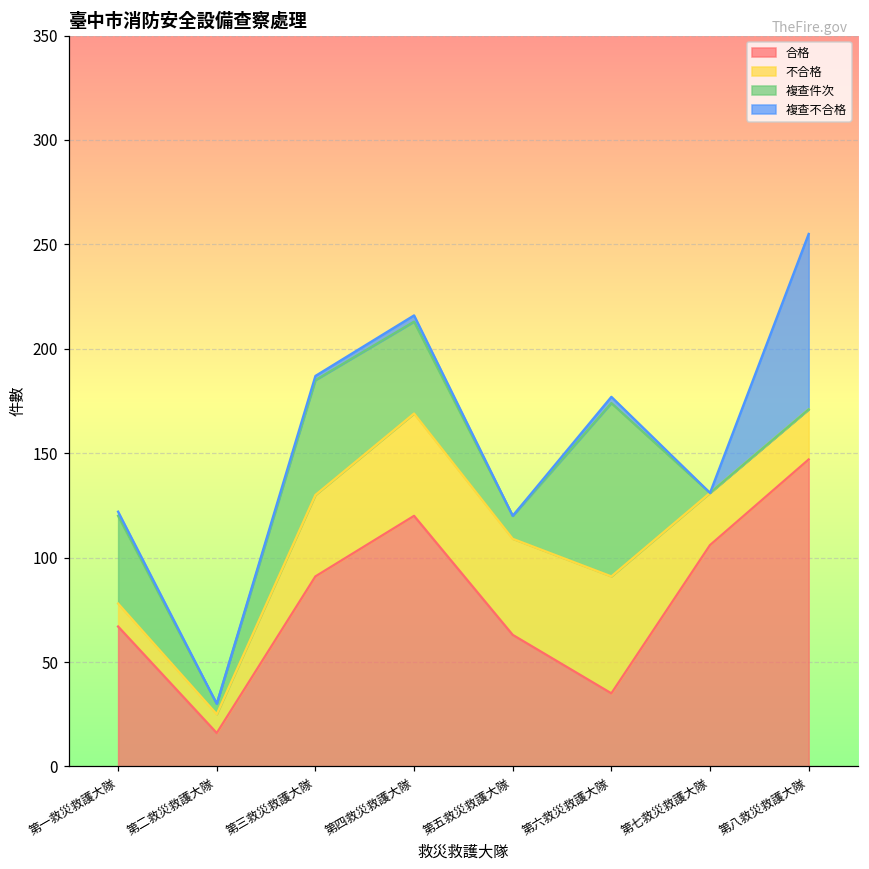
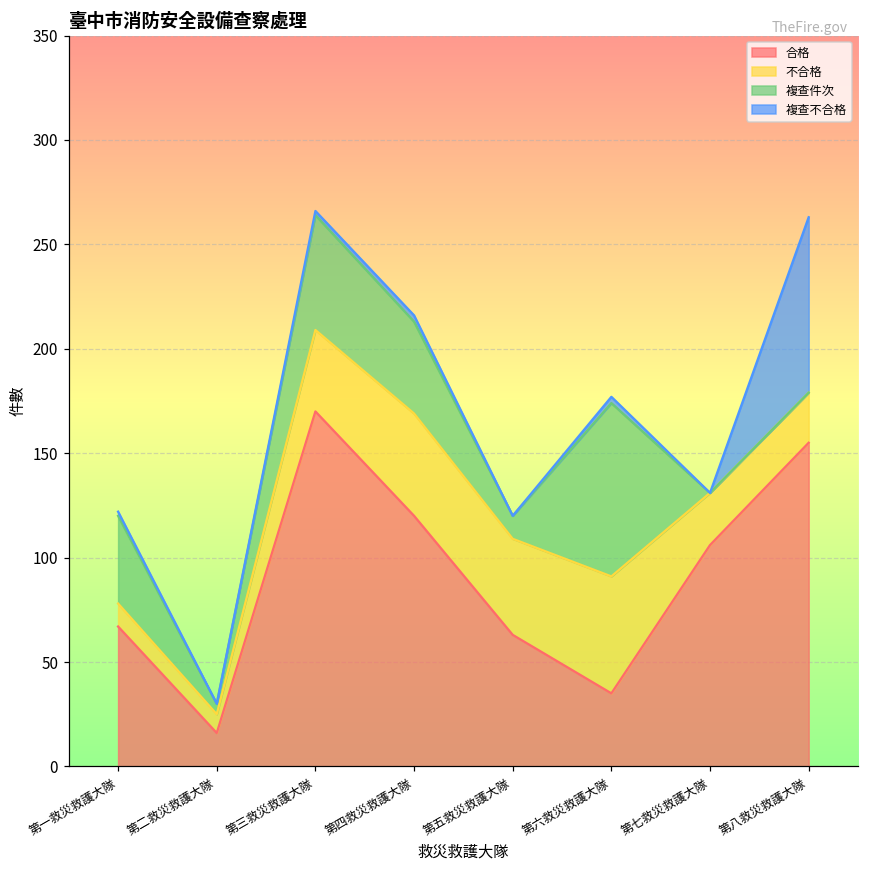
合格, 第三救災救護大隊: 91 -> 170
合格, 第八救災救護大隊: 147 -> 155
